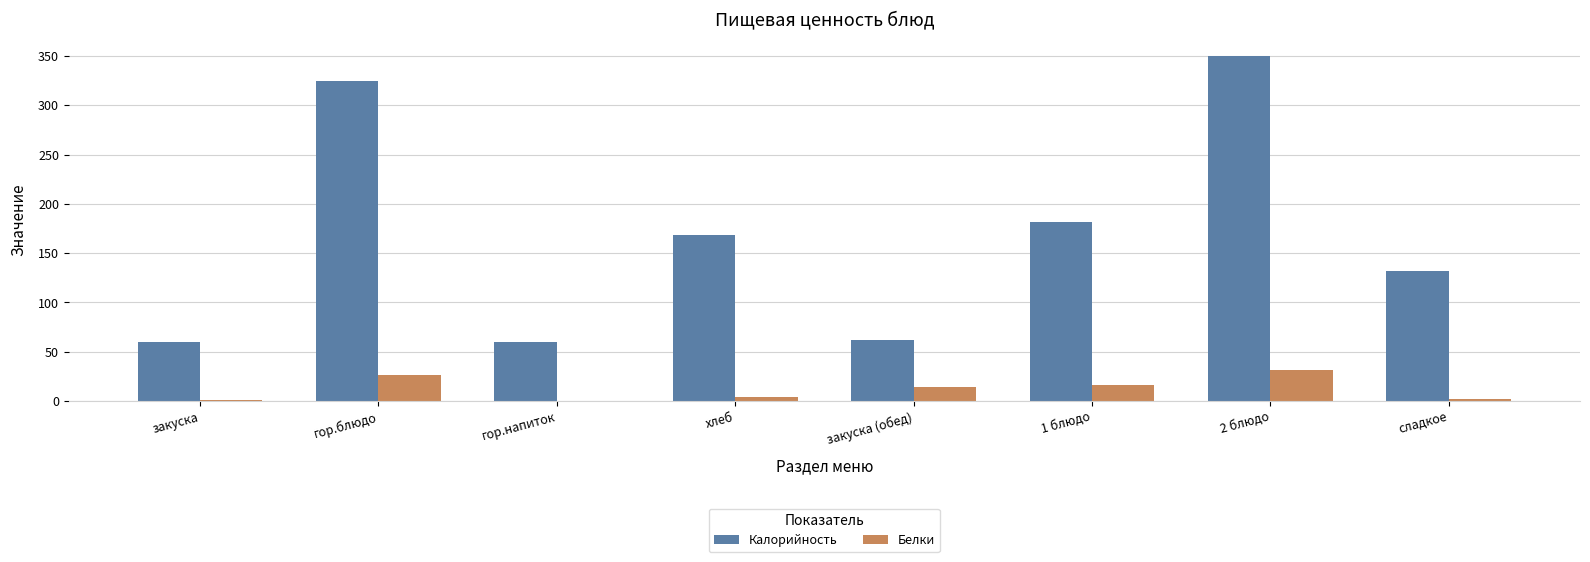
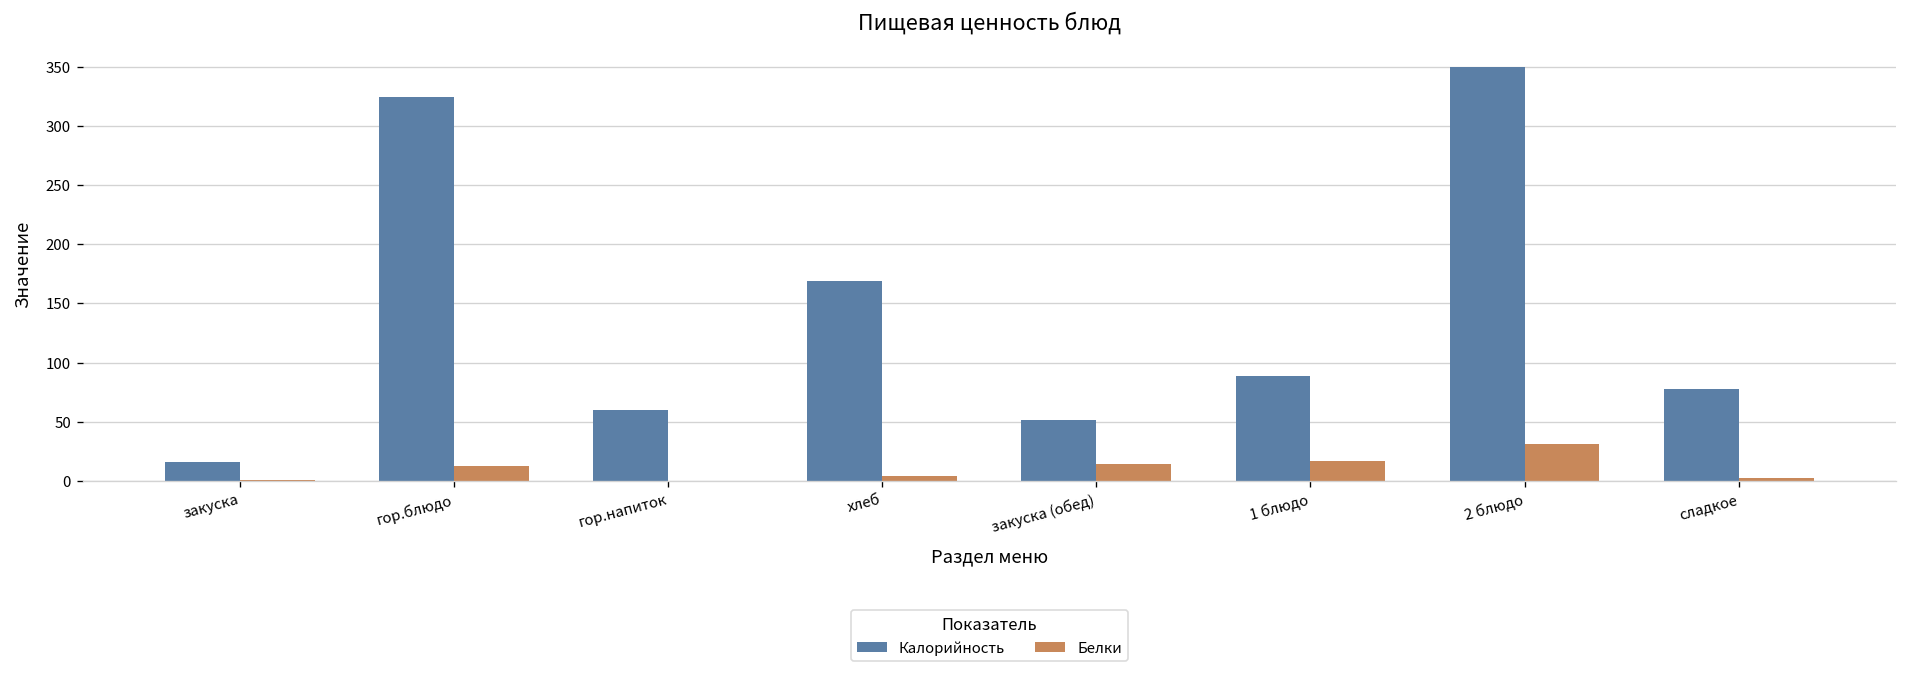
Калорийность, закуска: 60 -> 20
Белки, гор.блюдо: 30 -> 10
Калорийность, закуска (обед): 60 -> 50
Калорийность, 1 блюдо: 180 -> 90
Калорийность, сладкое: 130 -> 80
